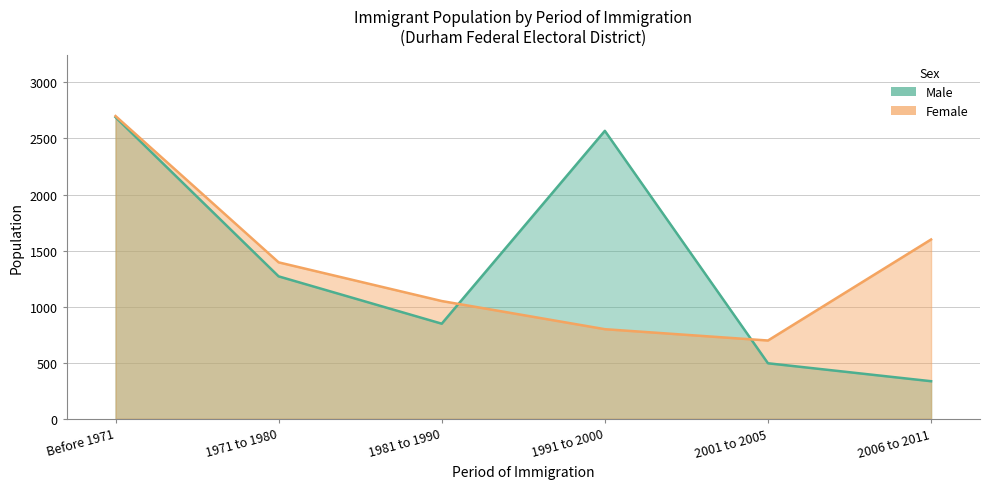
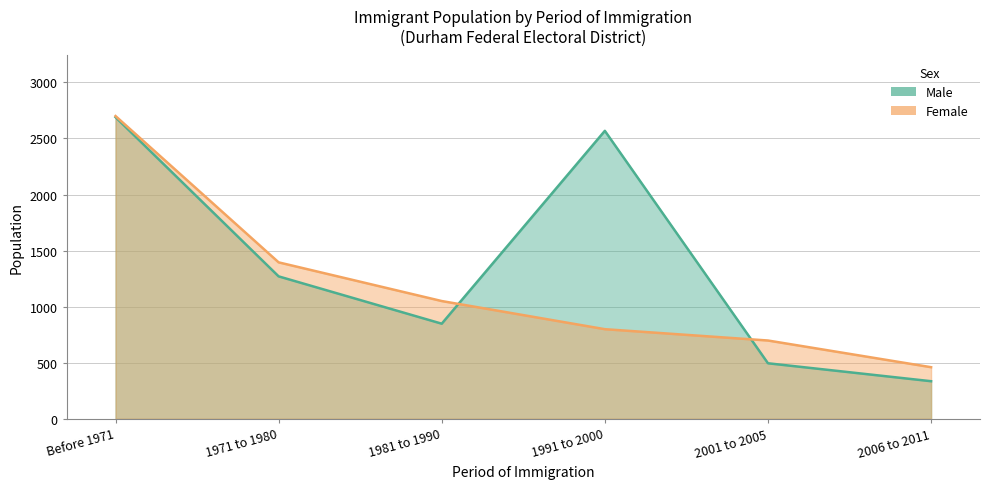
Female, 2006 to 2011: 1600 -> 460
